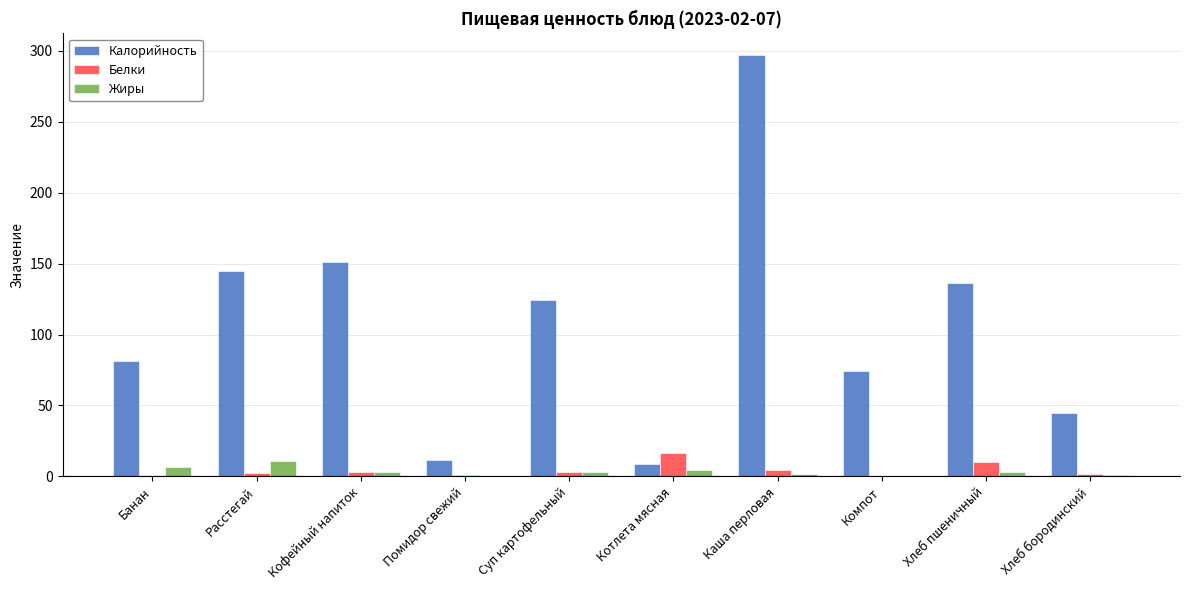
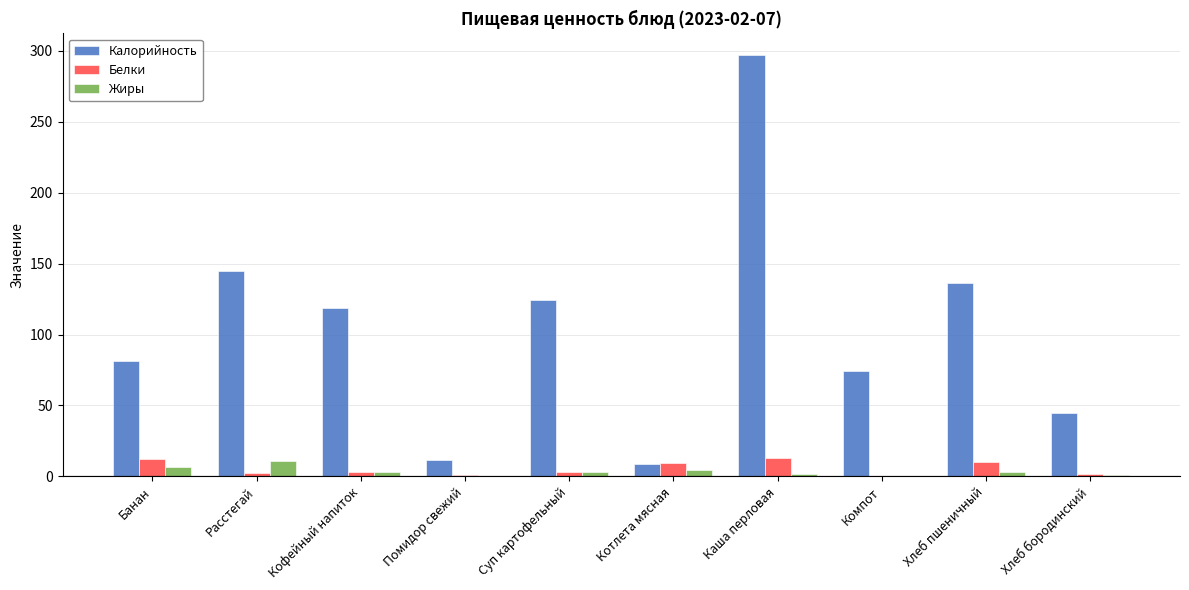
Белки, Банан: 0 -> 12
Калорийность, Кофейный напиток: 151 -> 119
Белки, Котлета мясная: 17 -> 9
Белки, Каша перловая: 5 -> 13
